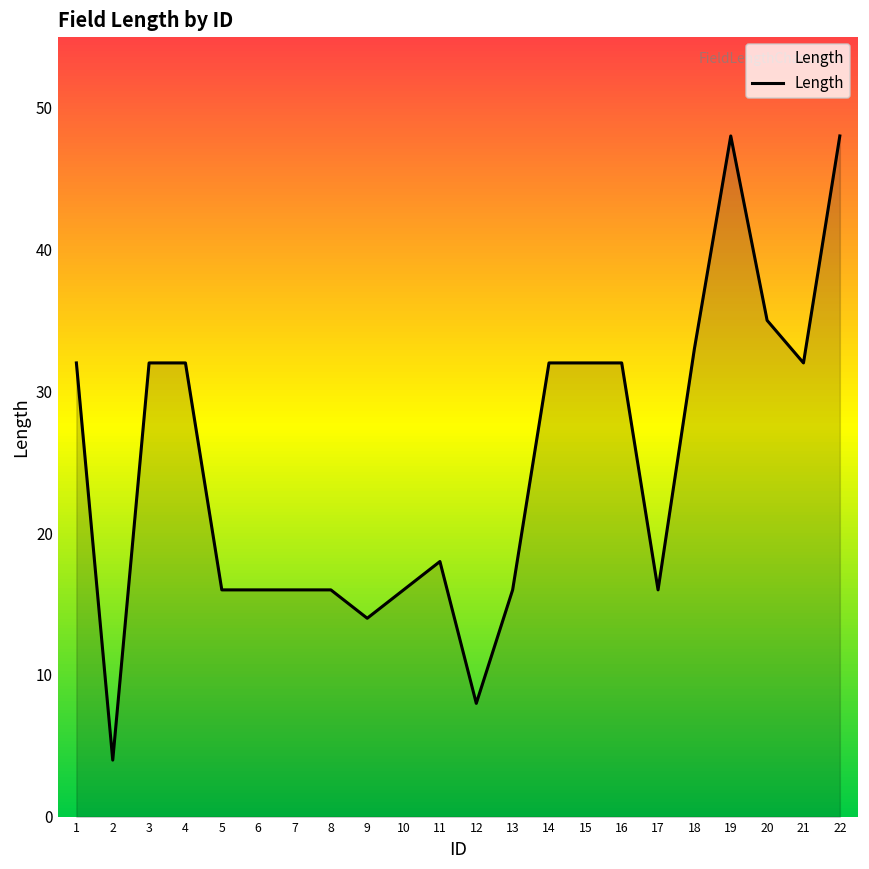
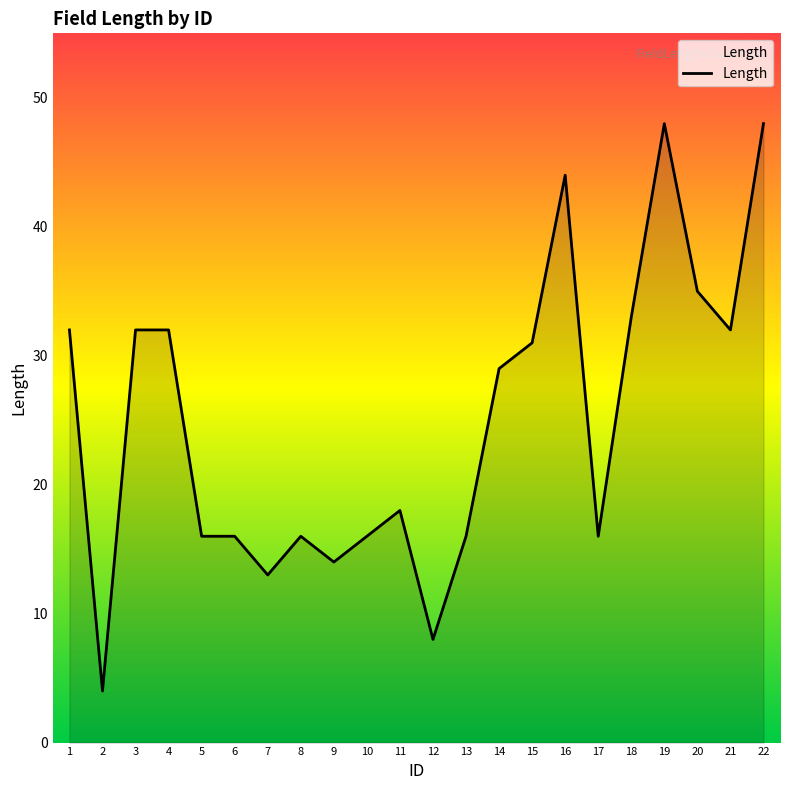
7: 16 -> 13
14: 32 -> 29
15: 32 -> 31
16: 32 -> 44
